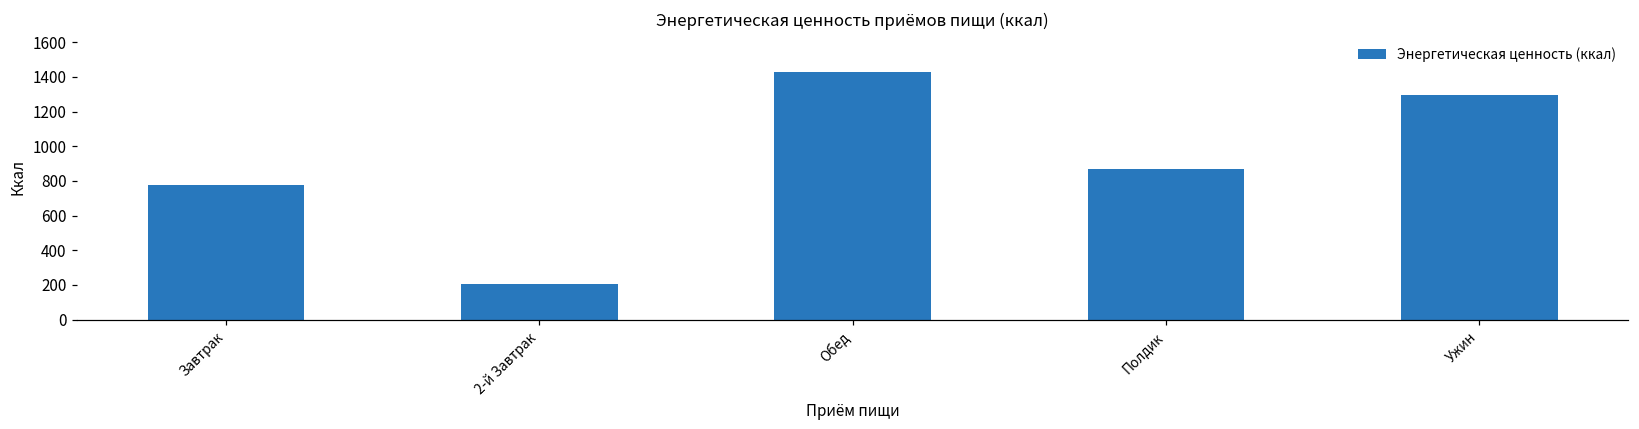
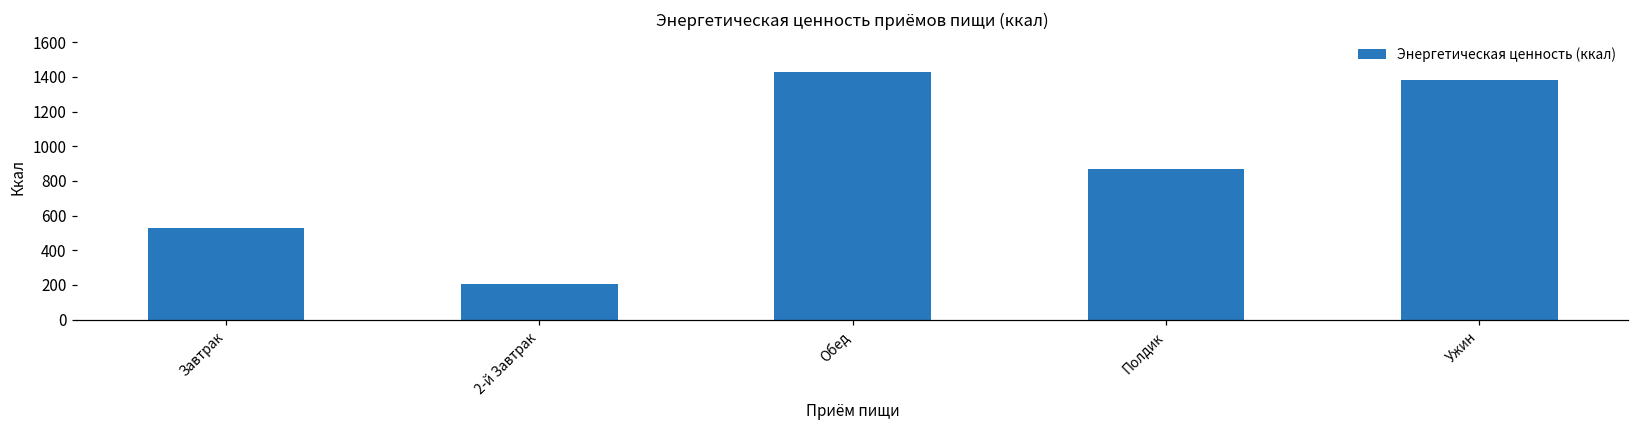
Завтрак: 780 -> 530
Ужин: 1300 -> 1380
